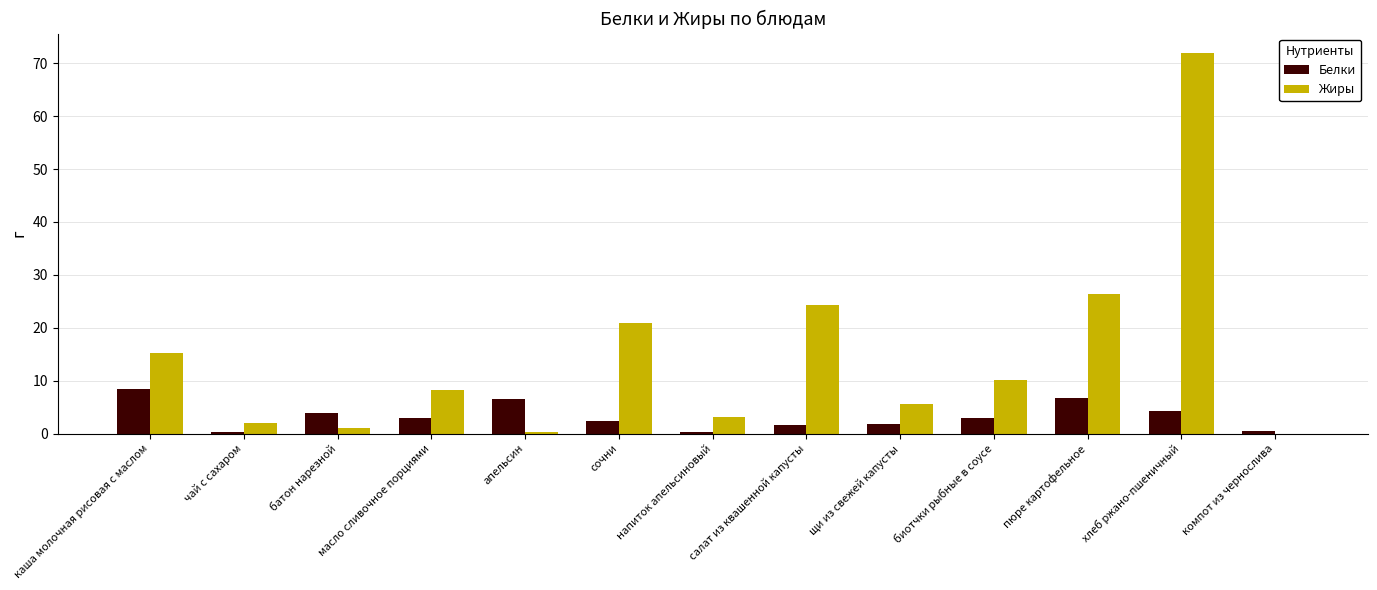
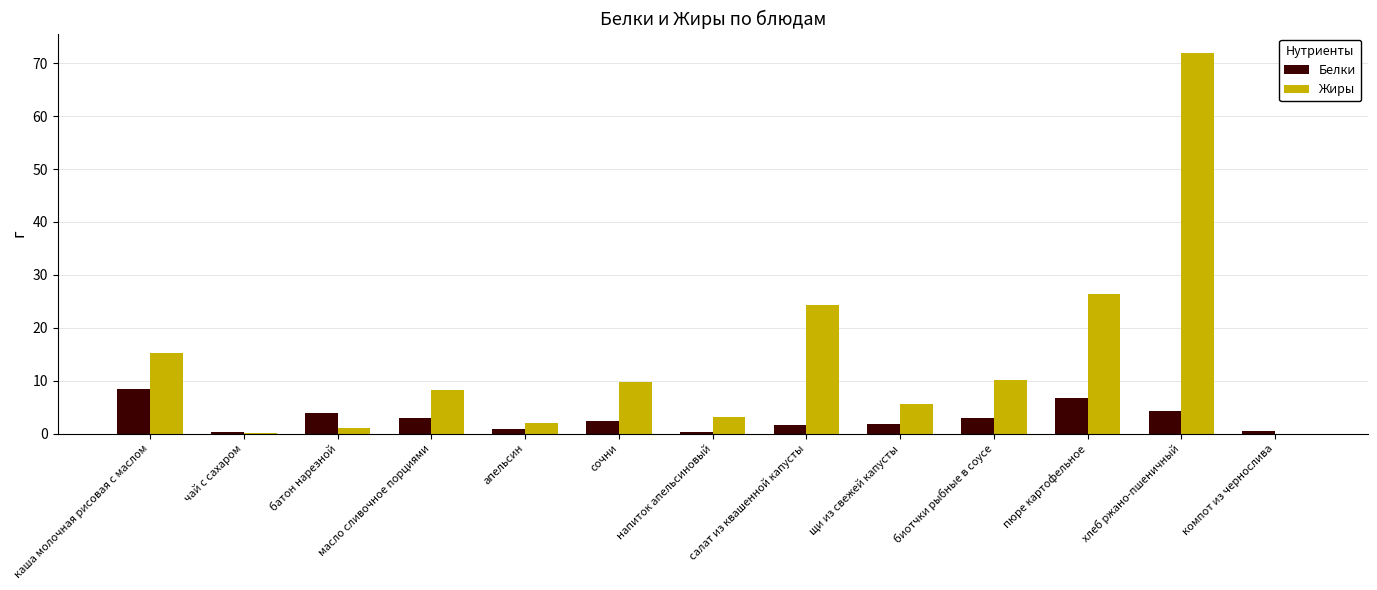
Жиры, чай с сахаром: 2 -> 0
Белки, апельсин: 7 -> 1
Жиры, апельсин: 0 -> 2
Жиры, сочни: 21 -> 10
